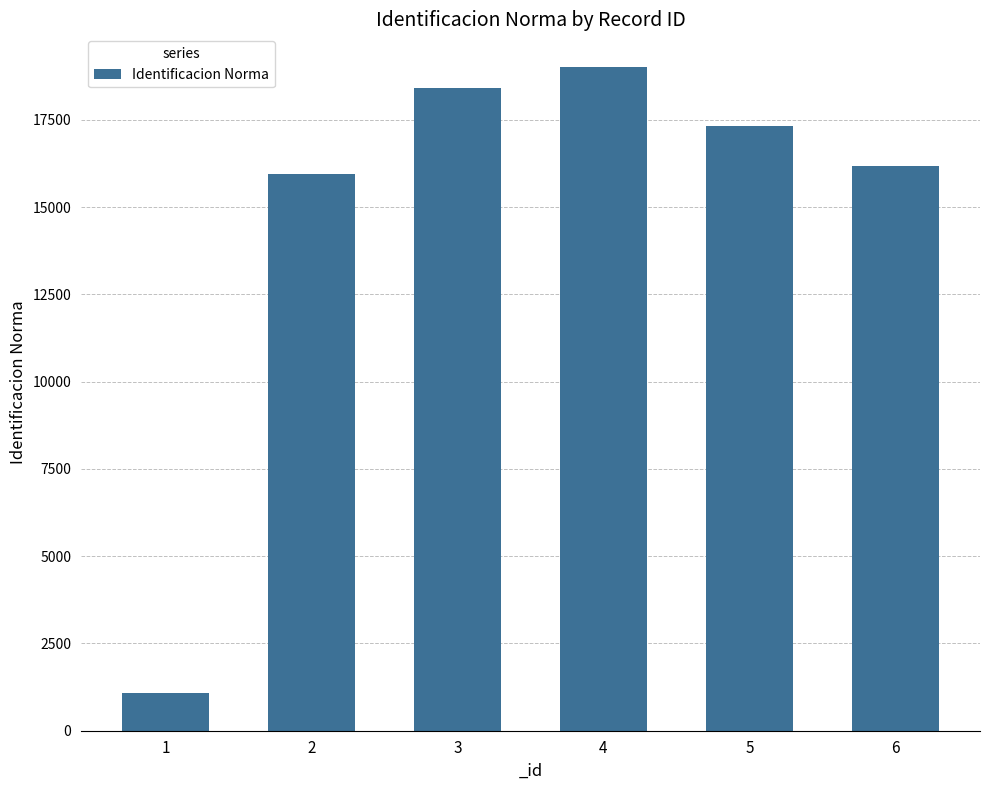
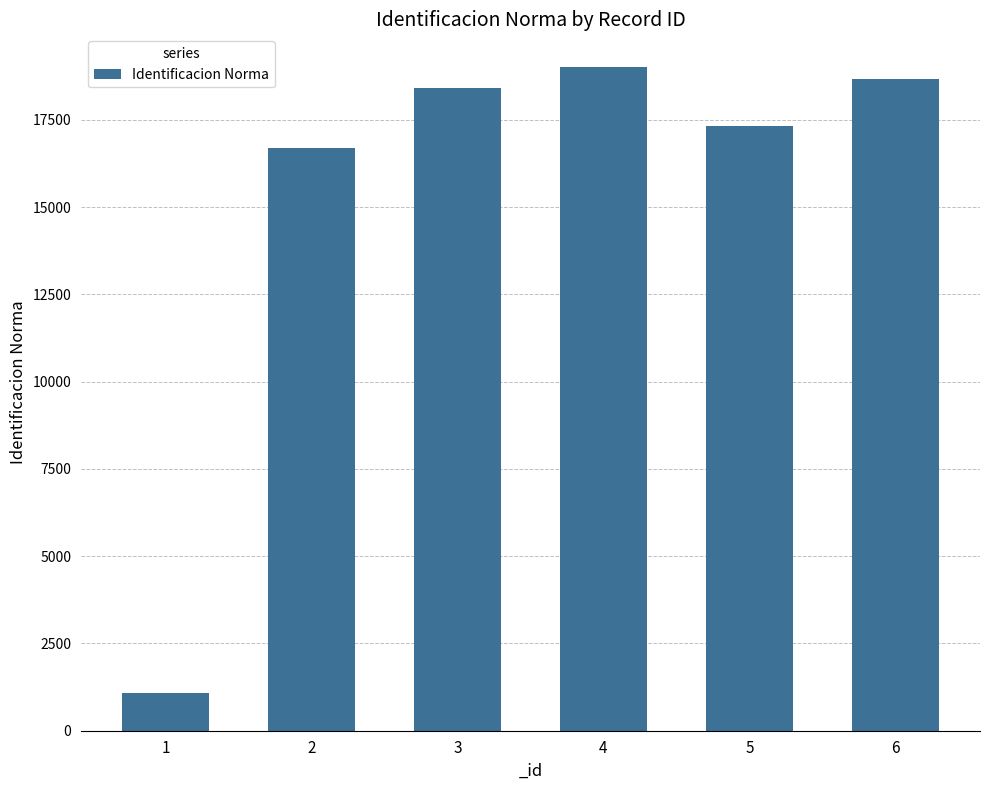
2: 16000 -> 16700
6: 16200 -> 18700
